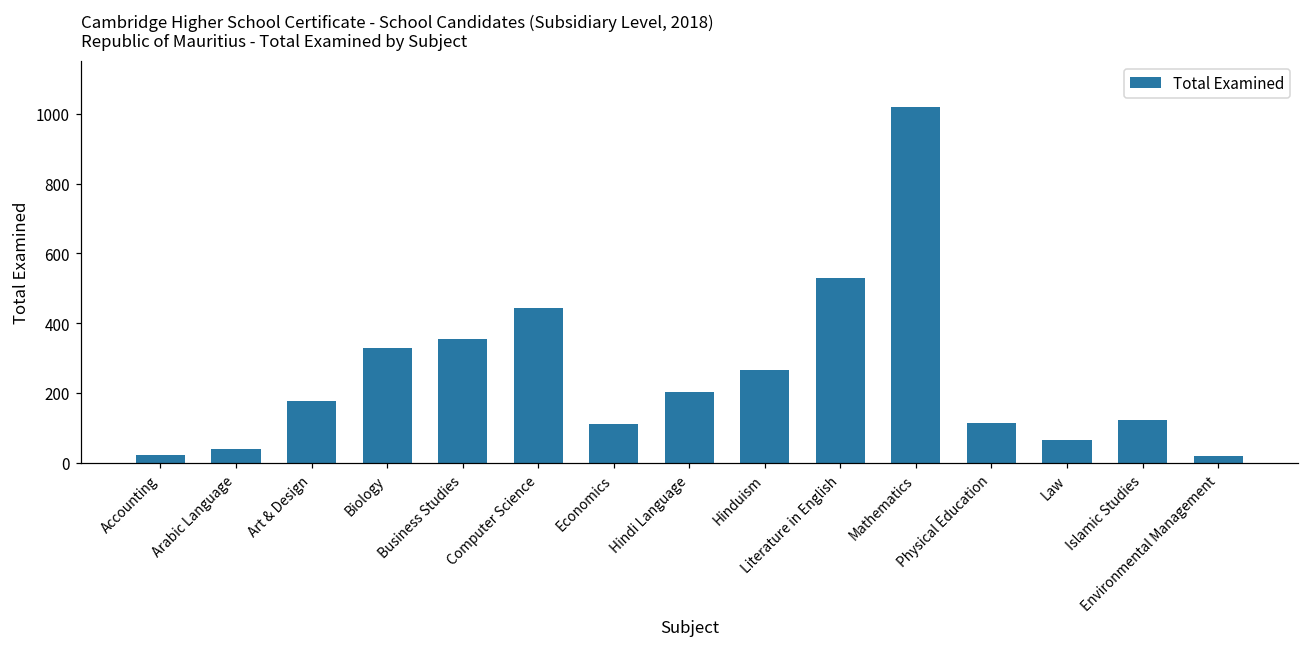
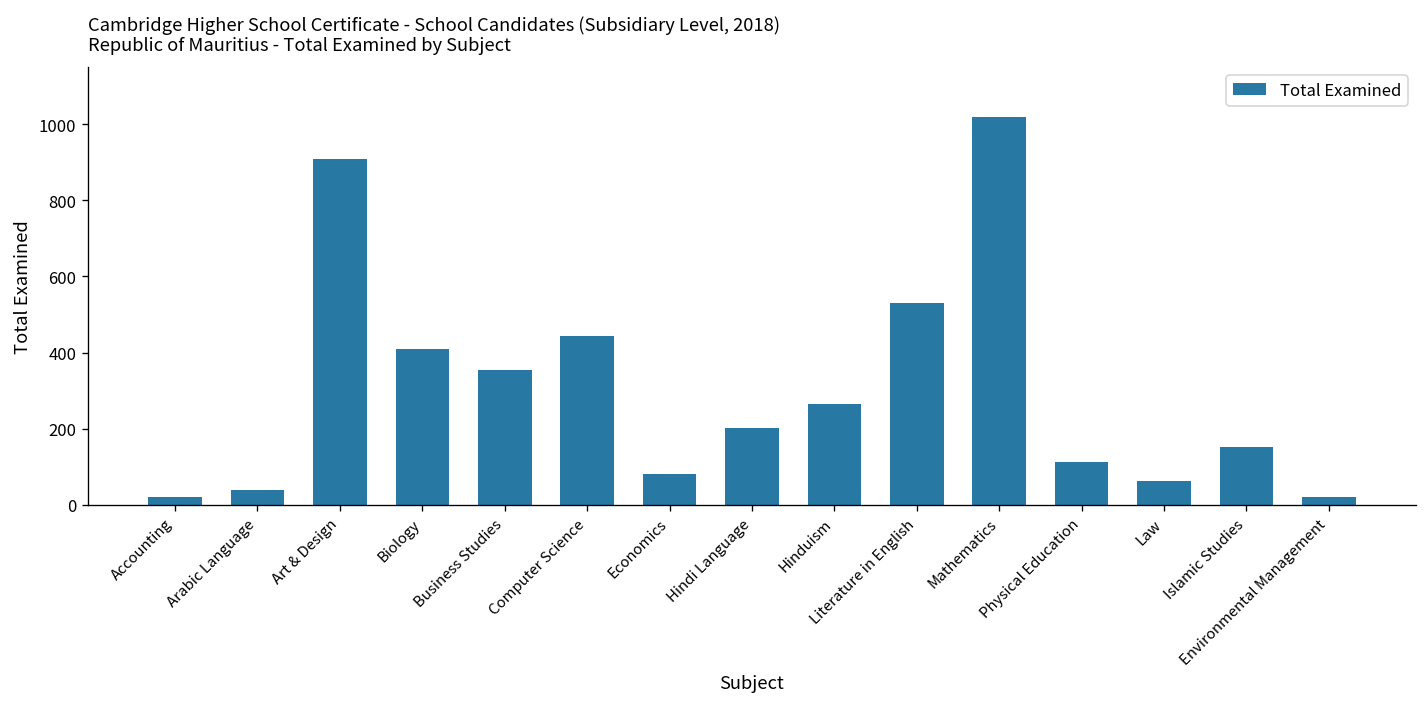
Art & Design: 180 -> 910
Biology: 330 -> 410
Economics: 110 -> 80
Islamic Studies: 120 -> 150
